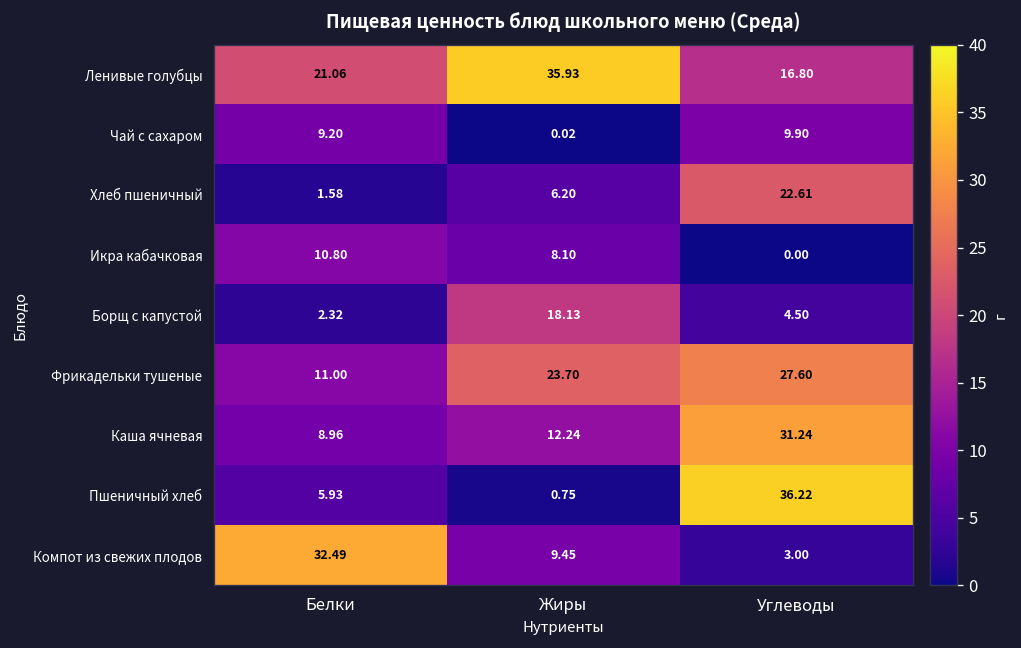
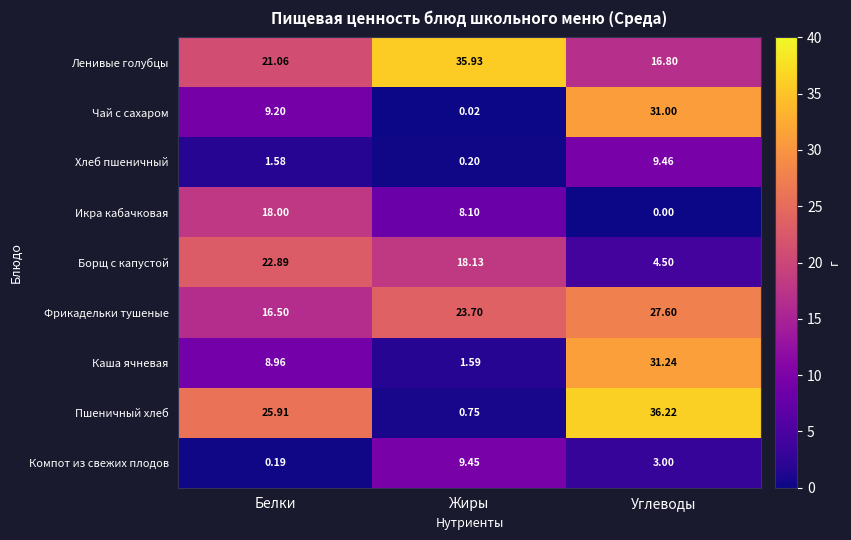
Чай с сахаром, Углеводы: 9.90 -> 31.00
Хлеб пшеничный, Жиры: 6.20 -> 0.20
Хлеб пшеничный, Углеводы: 22.61 -> 9.46
Икра кабачковая, Белки: 10.80 -> 18.00
Борщ с капустой, Белки: 2.32 -> 22.89
Фрикадельки тушеные, Белки: 11.00 -> 16.50
Каша ячневая, Жиры: 12.24 -> 1.59
Пшеничный хлеб, Белки: 5.93 -> 25.91
Компот из свежих плодов, Белки: 32.49 -> 0.19
